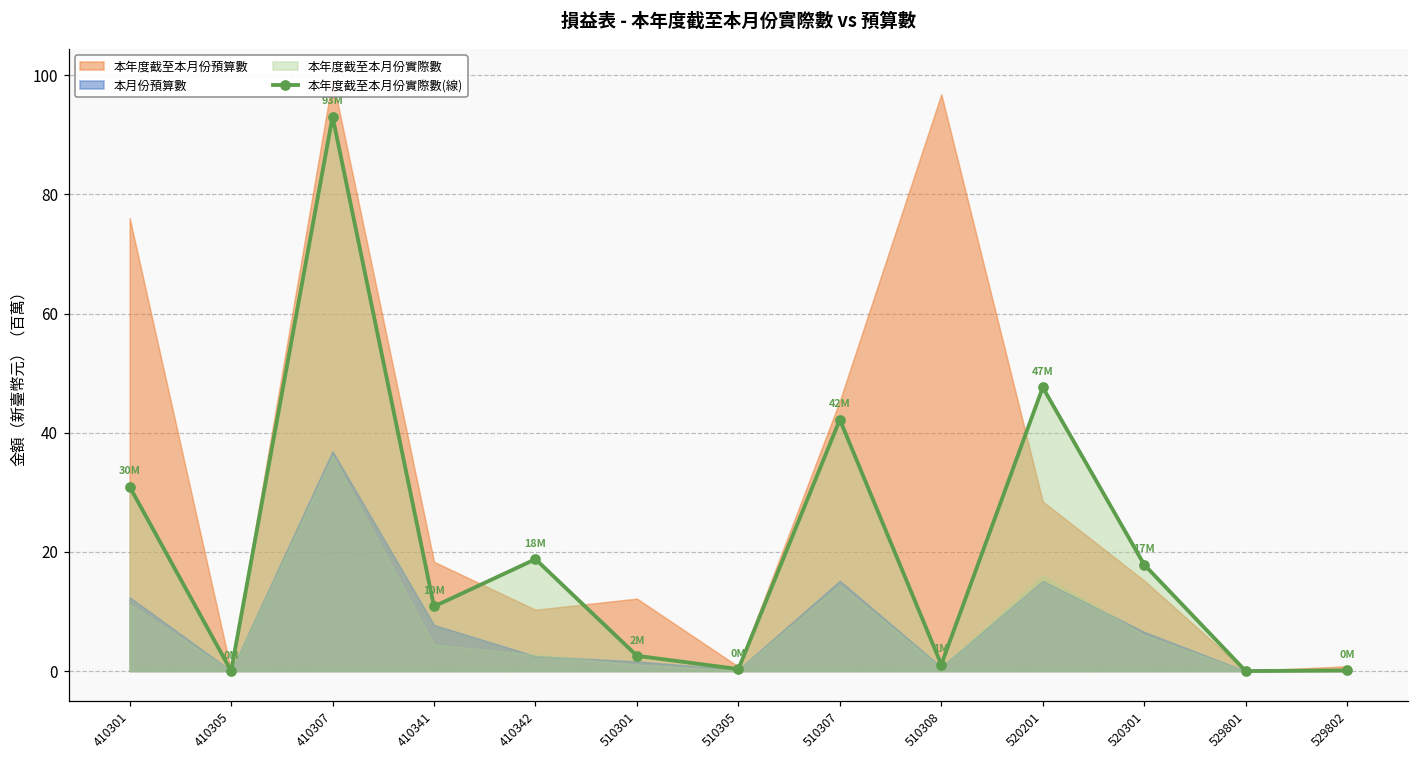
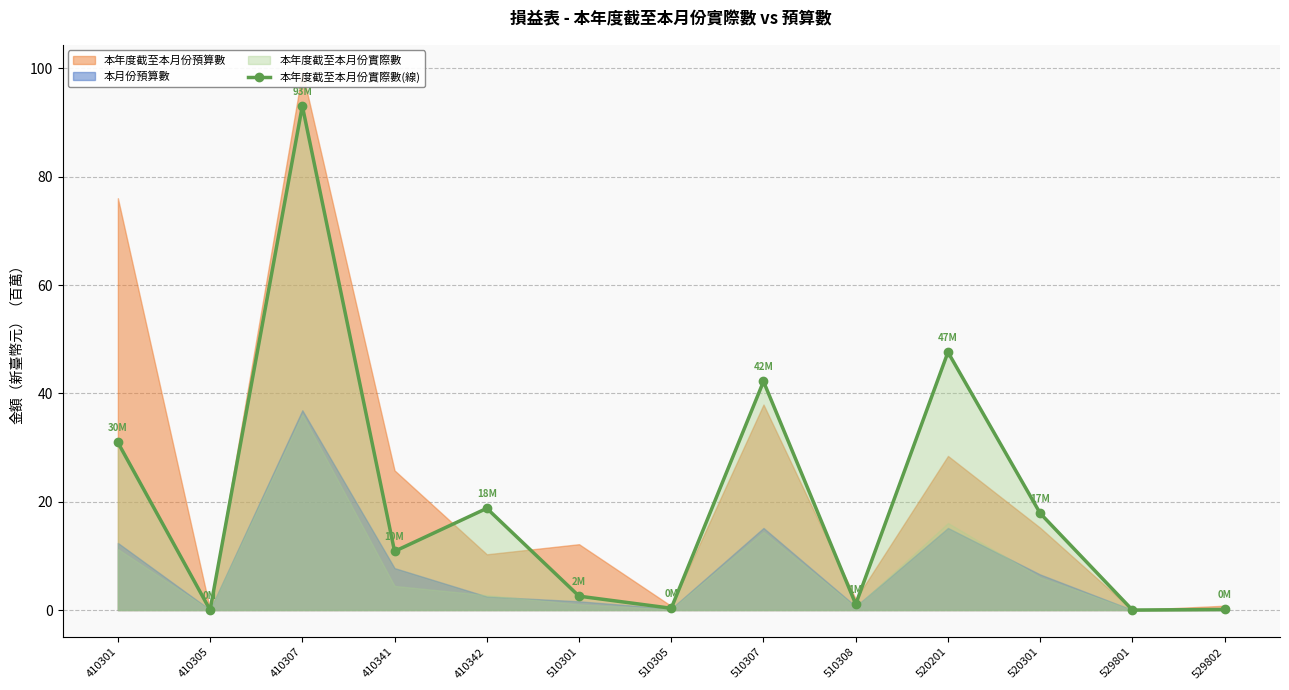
本年度截至本月份預算數, 410341: 18 -> 26
本年度截至本月份預算數, 510307: 45 -> 38
本年度截至本月份預算數, 510308: 97 -> 2
